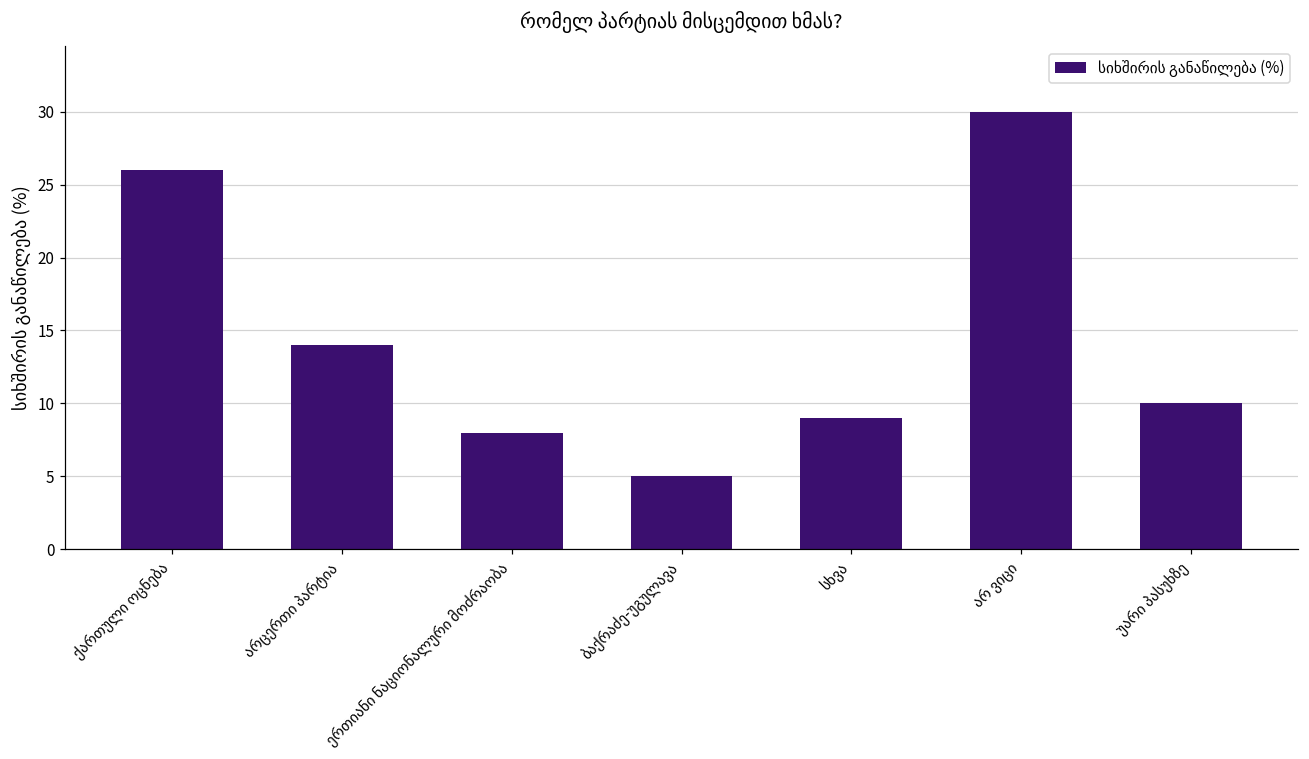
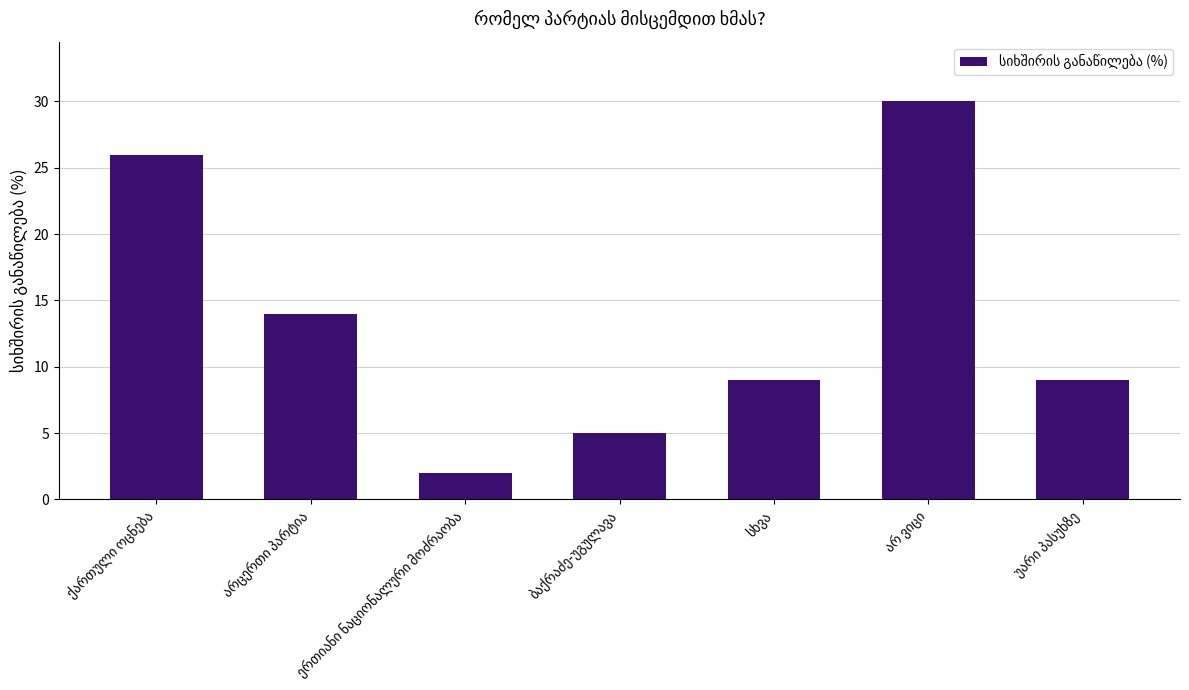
ერთიანი ნაციონალური მოძრაობა: 8 -> 2
უარი პასუხზე: 10 -> 9
